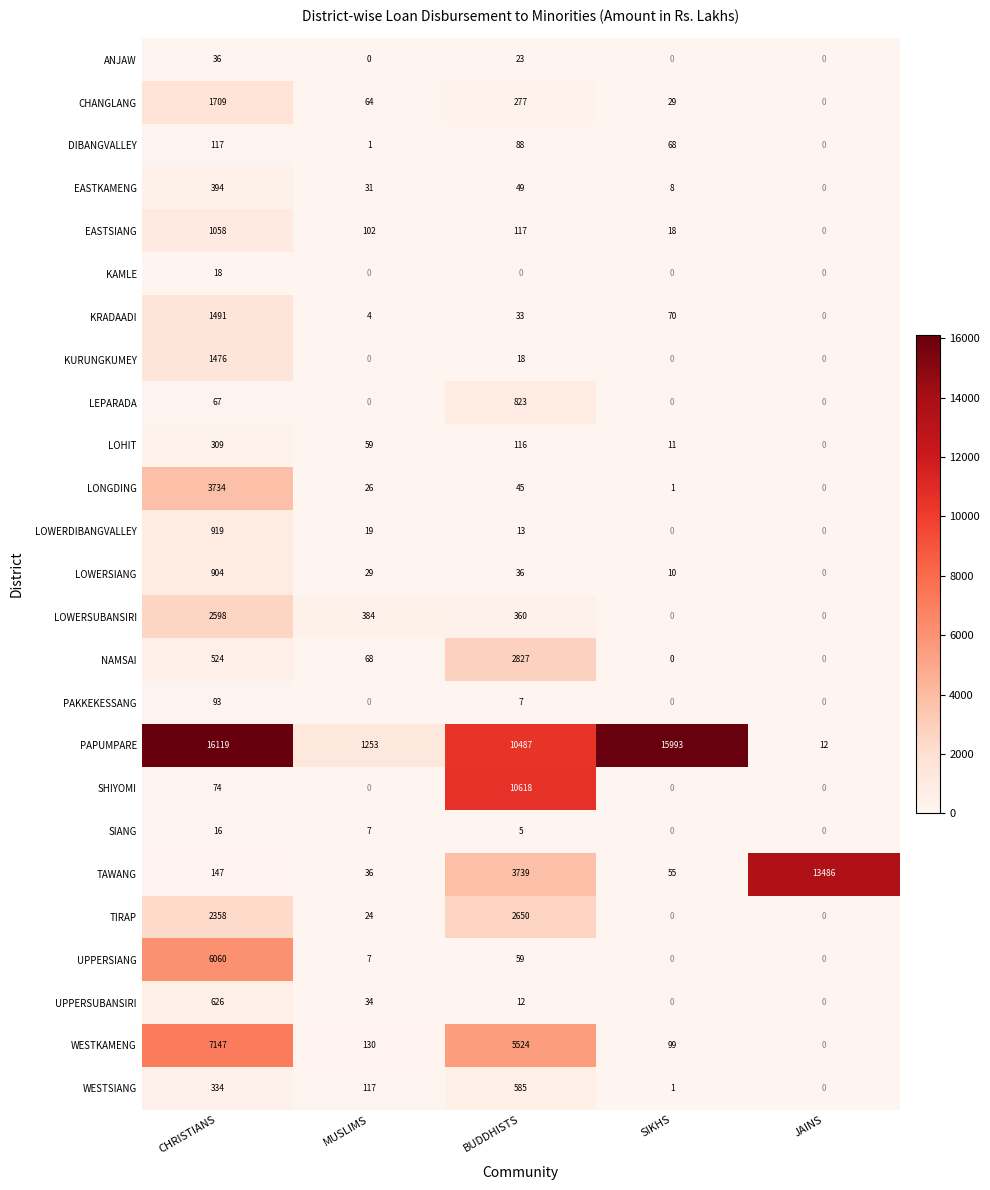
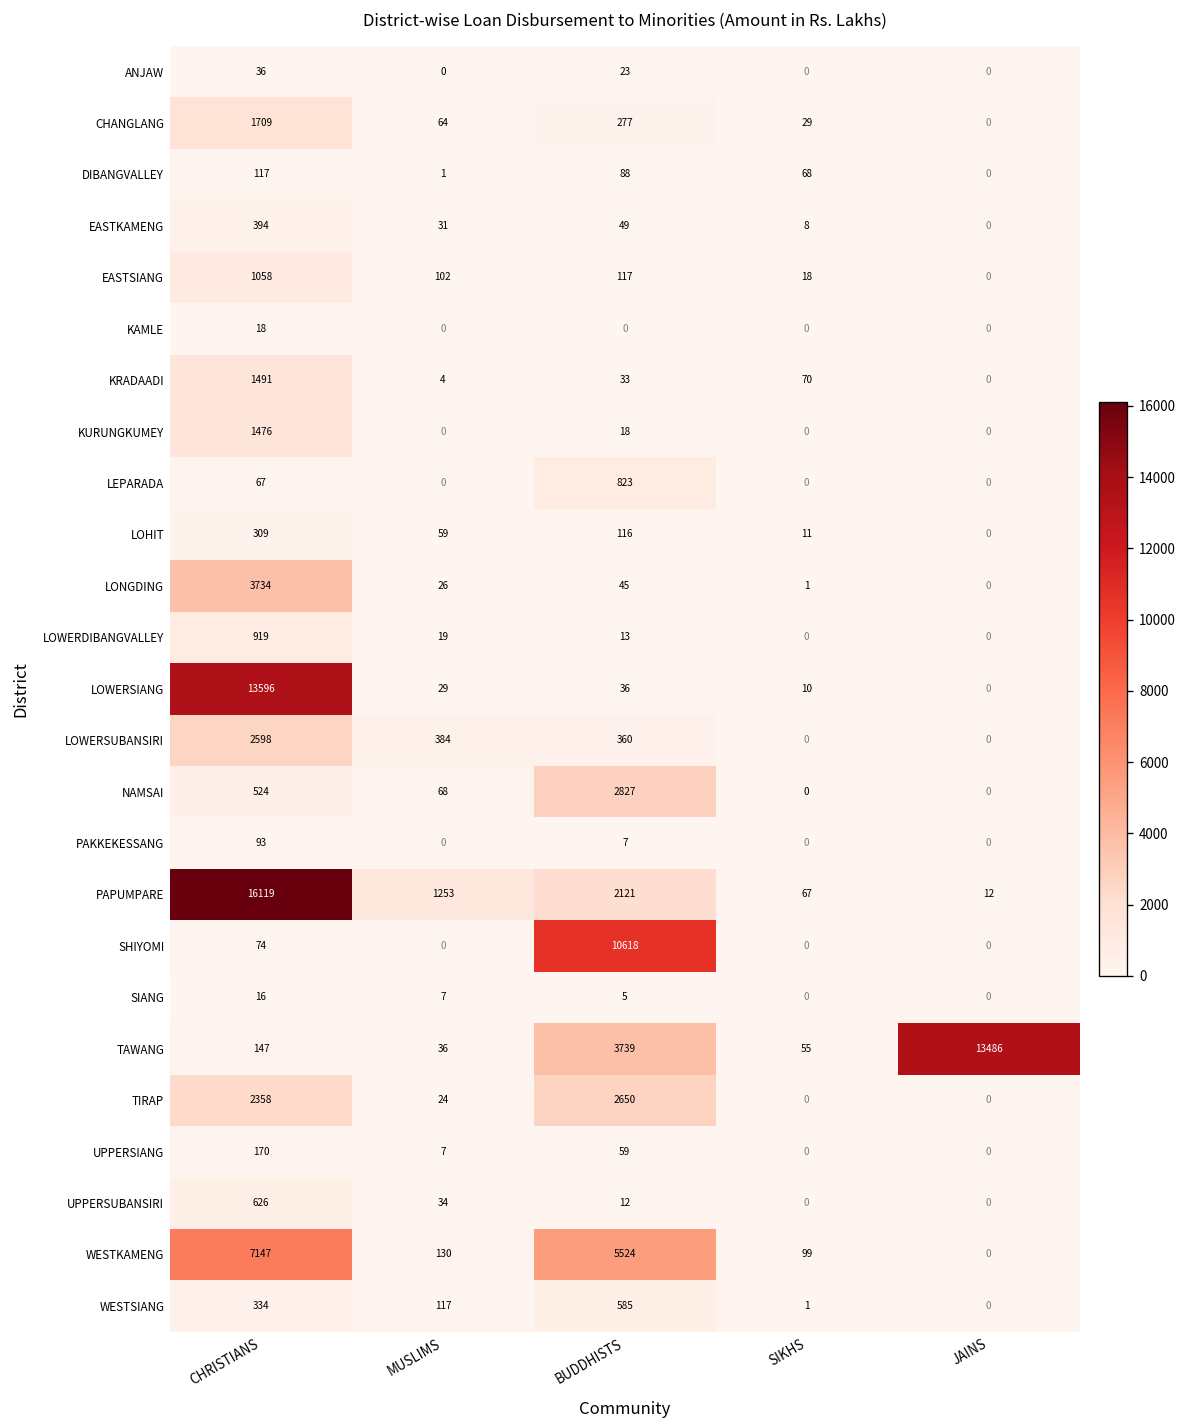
LOWERSIANG, CHRISTIANS: 904 -> 13596
PAPUMPARE, BUDDHISTS: 10487 -> 2121
PAPUMPARE, SIKHS: 15993 -> 67
UPPERSIANG, CHRISTIANS: 6060 -> 170
